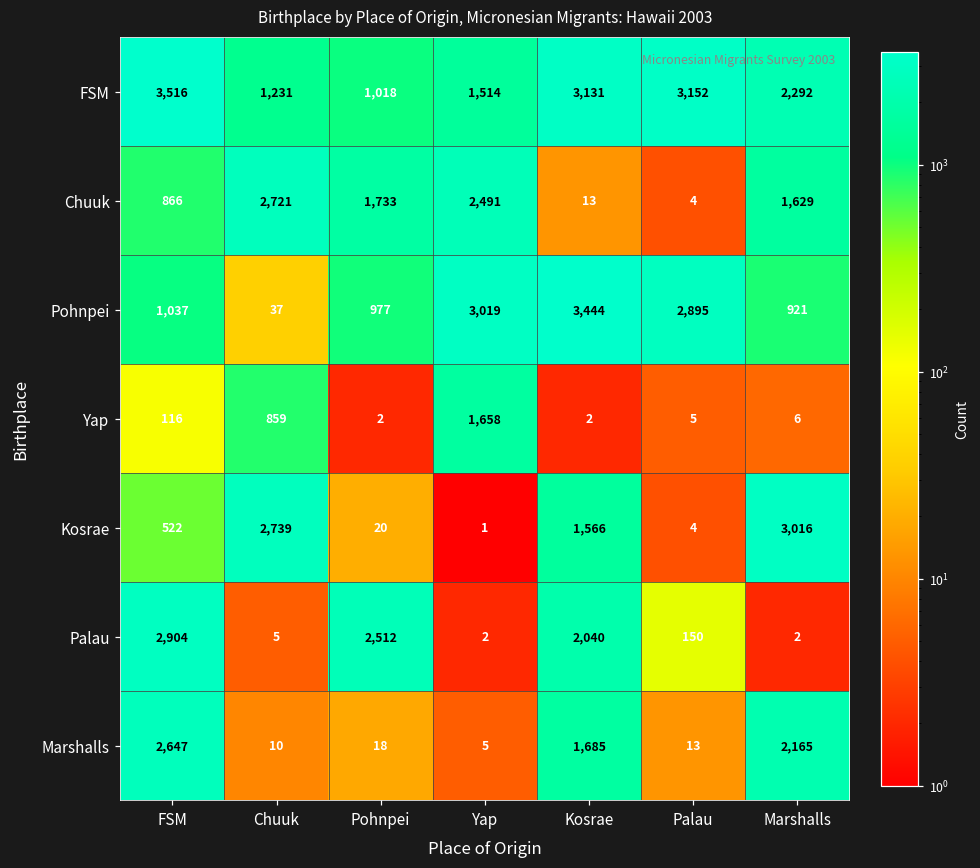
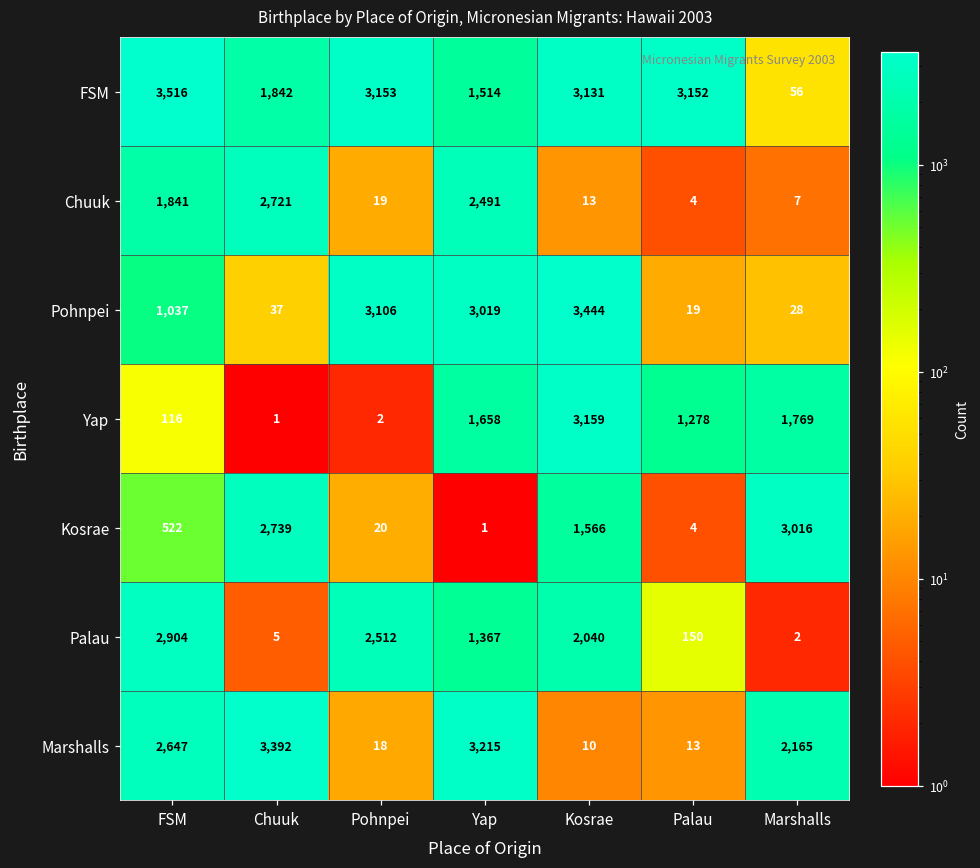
FSM, Chuuk: 1,231 -> 1,842
FSM, Pohnpei: 1,018 -> 3,153
FSM, Marshalls: 2,292 -> 56
Chuuk, FSM: 866 -> 1,841
Chuuk, Pohnpei: 1,733 -> 19
Chuuk, Marshalls: 1,629 -> 7
Pohnpei, Pohnpei: 977 -> 3,106
Pohnpei, Palau: 2,895 -> 19
Pohnpei, Marshalls: 921 -> 28
Yap, Chuuk: 859 -> 1
Yap, Kosrae: 2 -> 3,159
Yap, Palau: 5 -> 1,278
Yap, Marshalls: 6 -> 1,769
Palau, Yap: 2 -> 1,367
Marshalls, Chuuk: 10 -> 3,392
Marshalls, Yap: 5 -> 3,215
Marshalls, Kosrae: 1,685 -> 10
